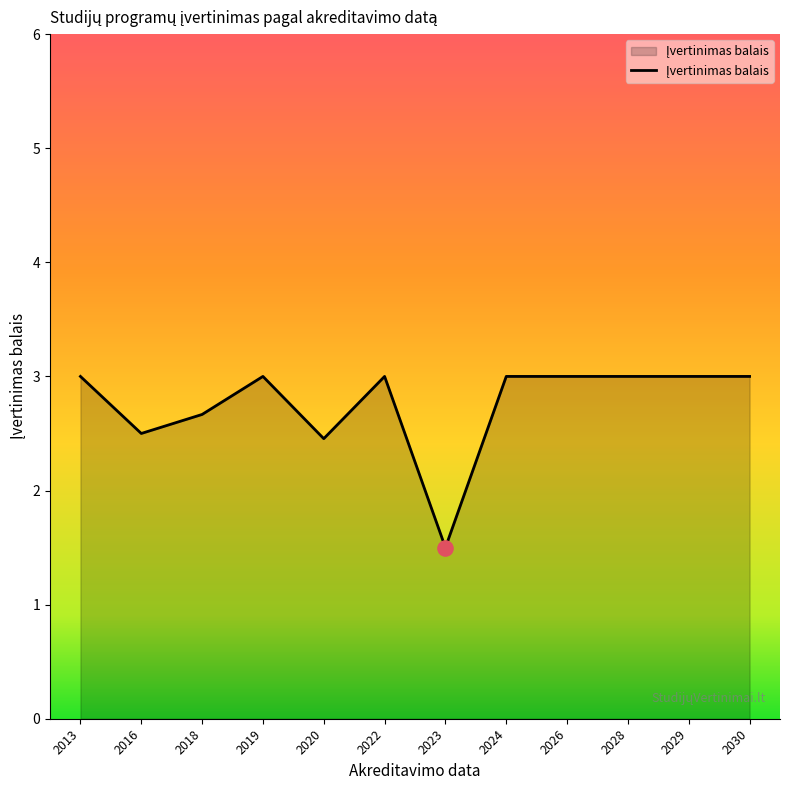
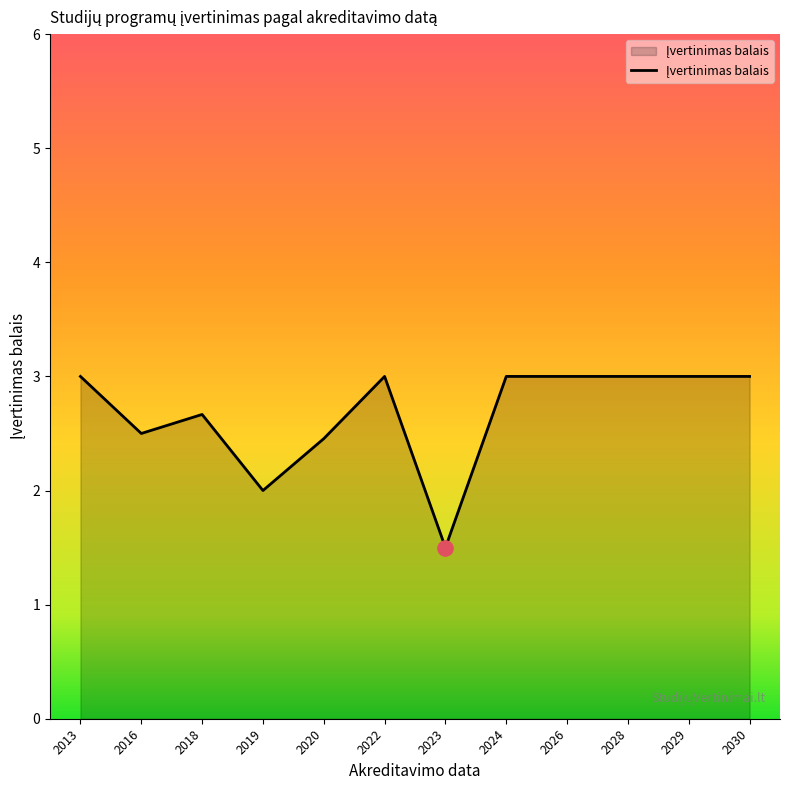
Įvertinimas balais, 2019: 3 -> 2
